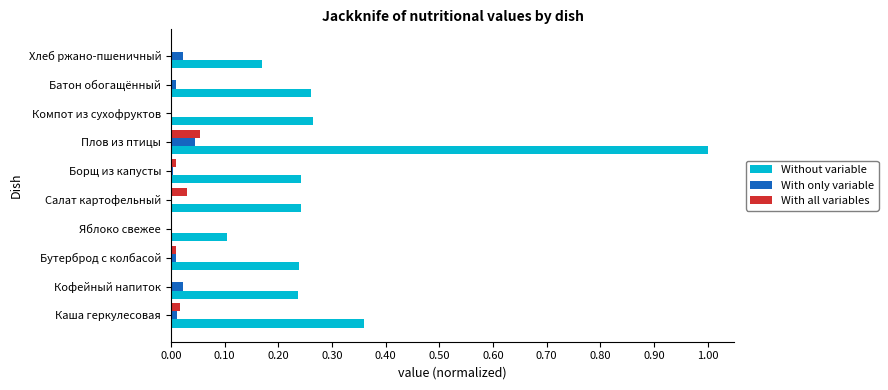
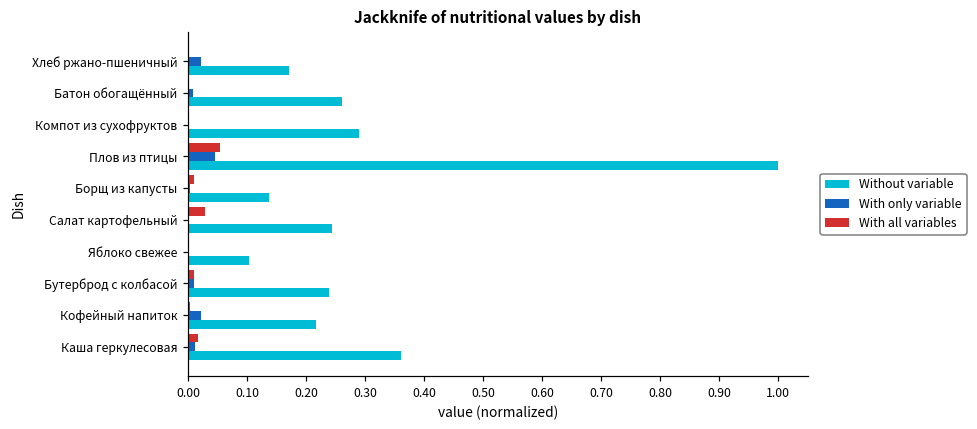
Without variable, Компот из сухофруктов: 0.27 -> 0.29
Without variable, Борщ из капусты: 0.24 -> 0.14
Without variable, Кофейный напиток: 0.24 -> 0.22
